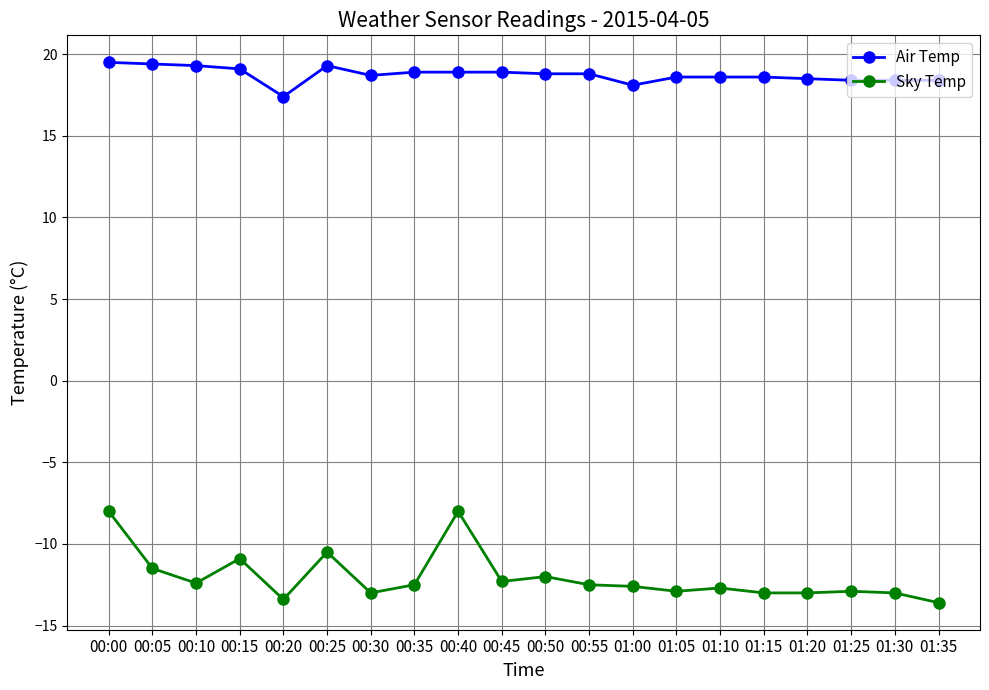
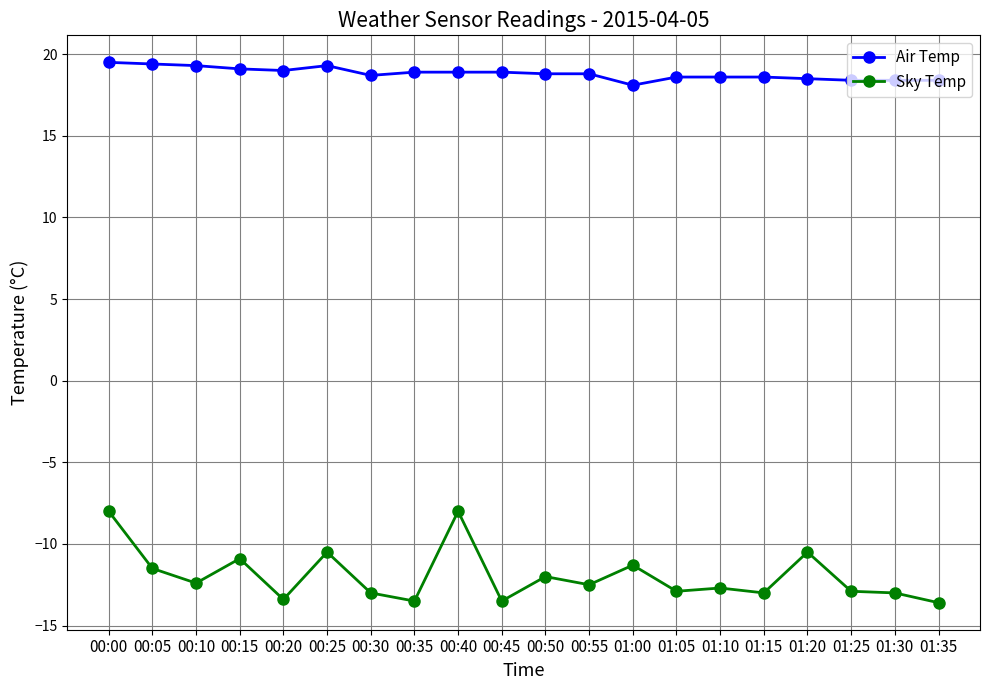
Air Temp, 00:20: 17.4 -> 19.0
Sky Temp, 00:35: -12.5 -> -13.5
Sky Temp, 00:45: -12.3 -> -13.5
Sky Temp, 01:00: -12.6 -> -11.3
Sky Temp, 01:20: -13.0 -> -10.5
